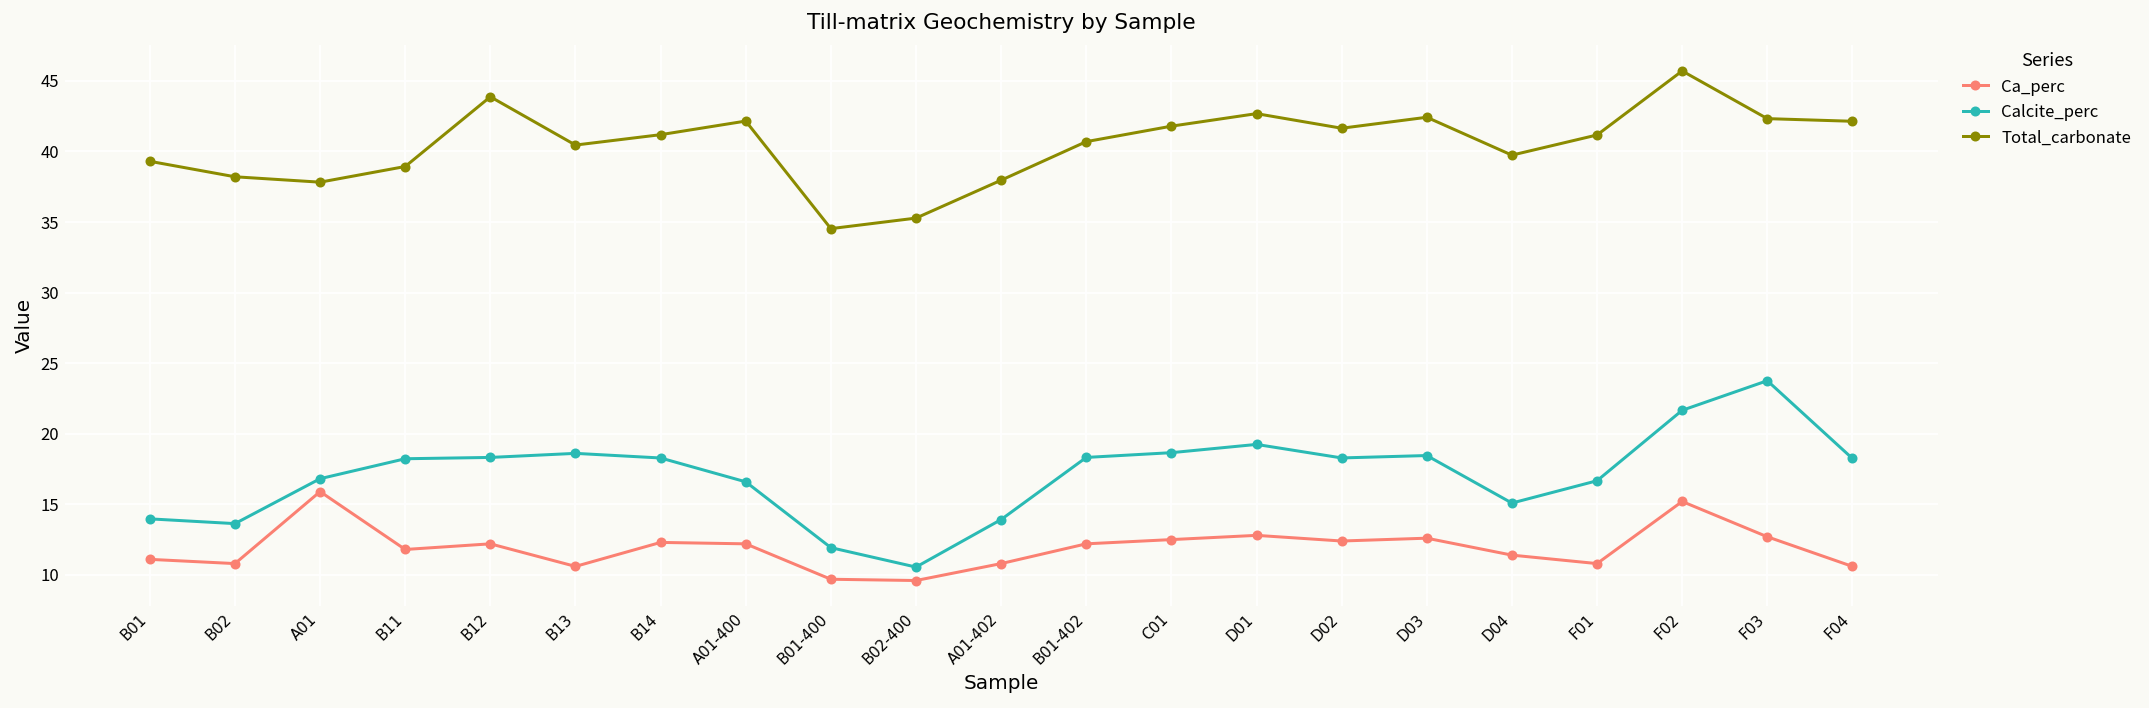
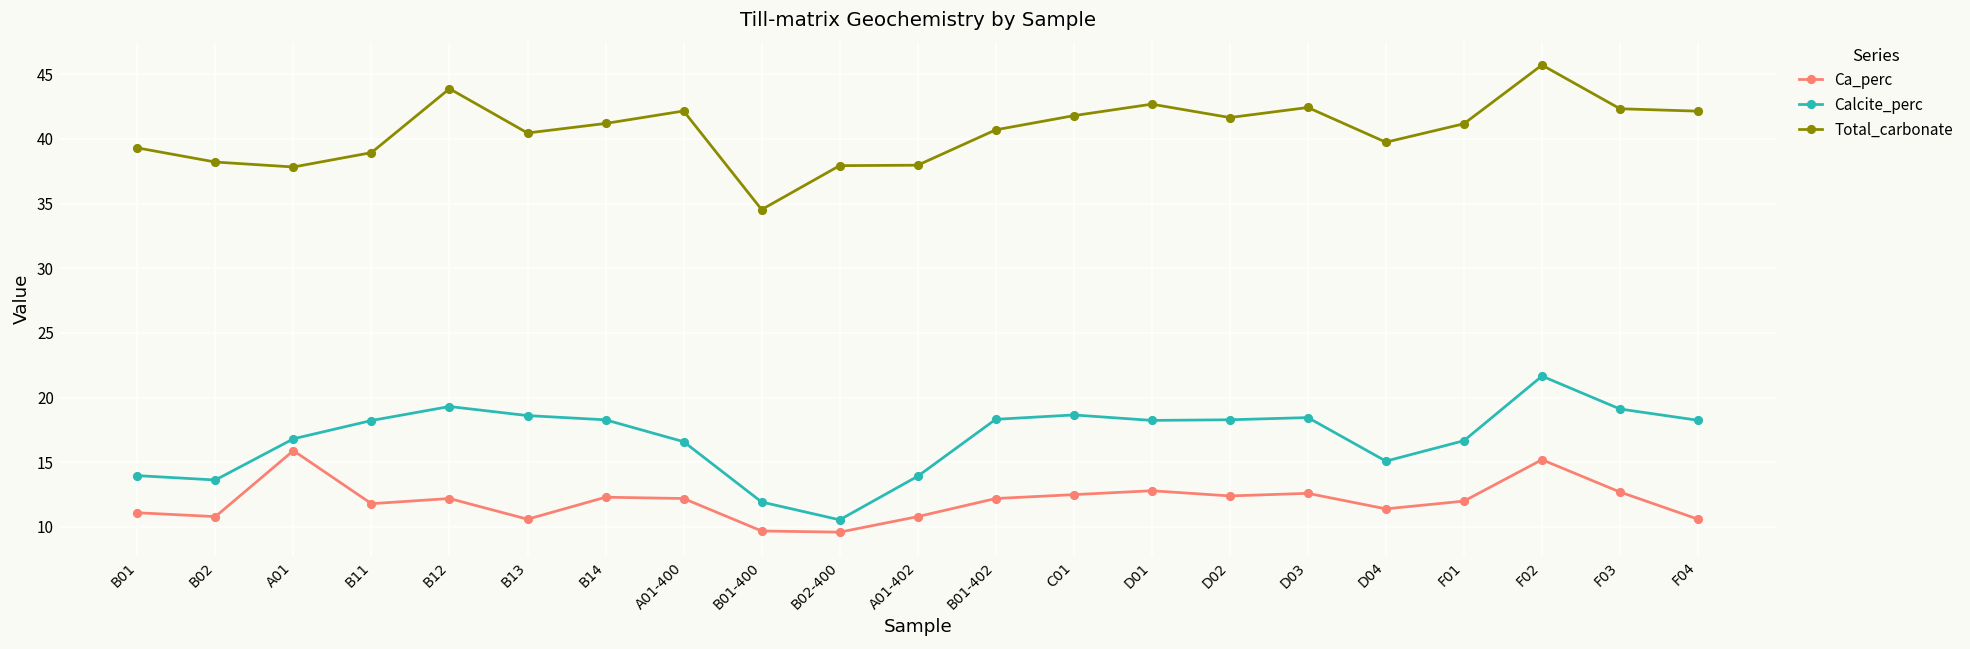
Calcite_perc, B12: 18.3 -> 19.3
Total_carbonate, B02-400: 35.3 -> 37.9
Calcite_perc, D01: 19.2 -> 18.2
Ca_perc, F01: 10.8 -> 12.0
Calcite_perc, F03: 23.8 -> 19.1
